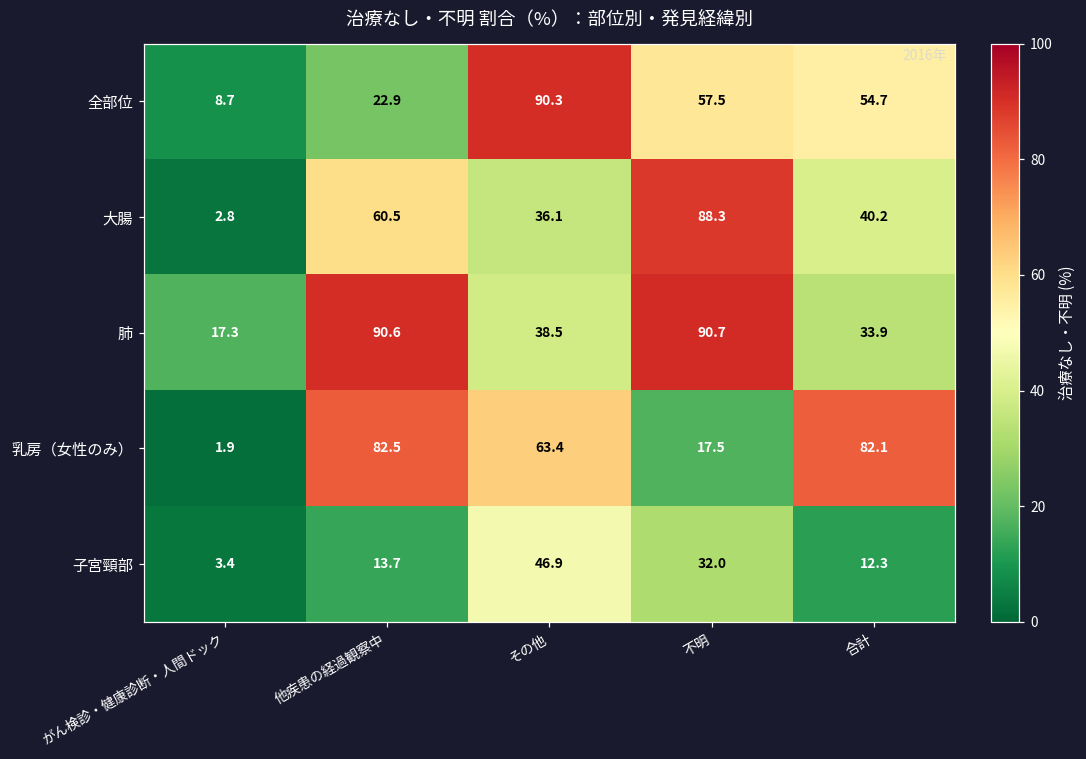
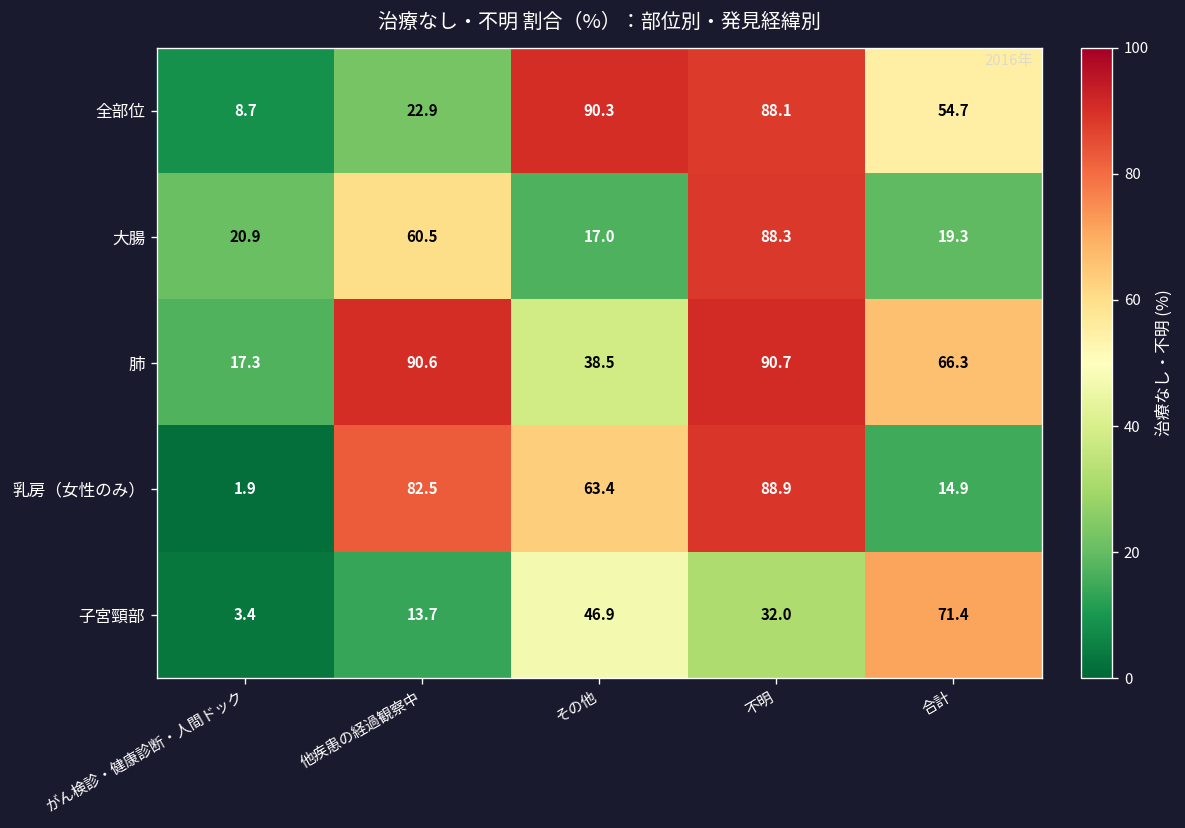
全部位, 不明: 57.5 -> 88.1
大腸, がん検診・健康診断・人間ドック: 2.8 -> 20.9
大腸, その他: 36.1 -> 17.0
大腸, 合計: 40.2 -> 19.3
肺, 合計: 33.9 -> 66.3
乳房（女性のみ）, 不明: 17.5 -> 88.9
乳房（女性のみ）, 合計: 82.1 -> 14.9
子宮頸部, 合計: 12.3 -> 71.4
